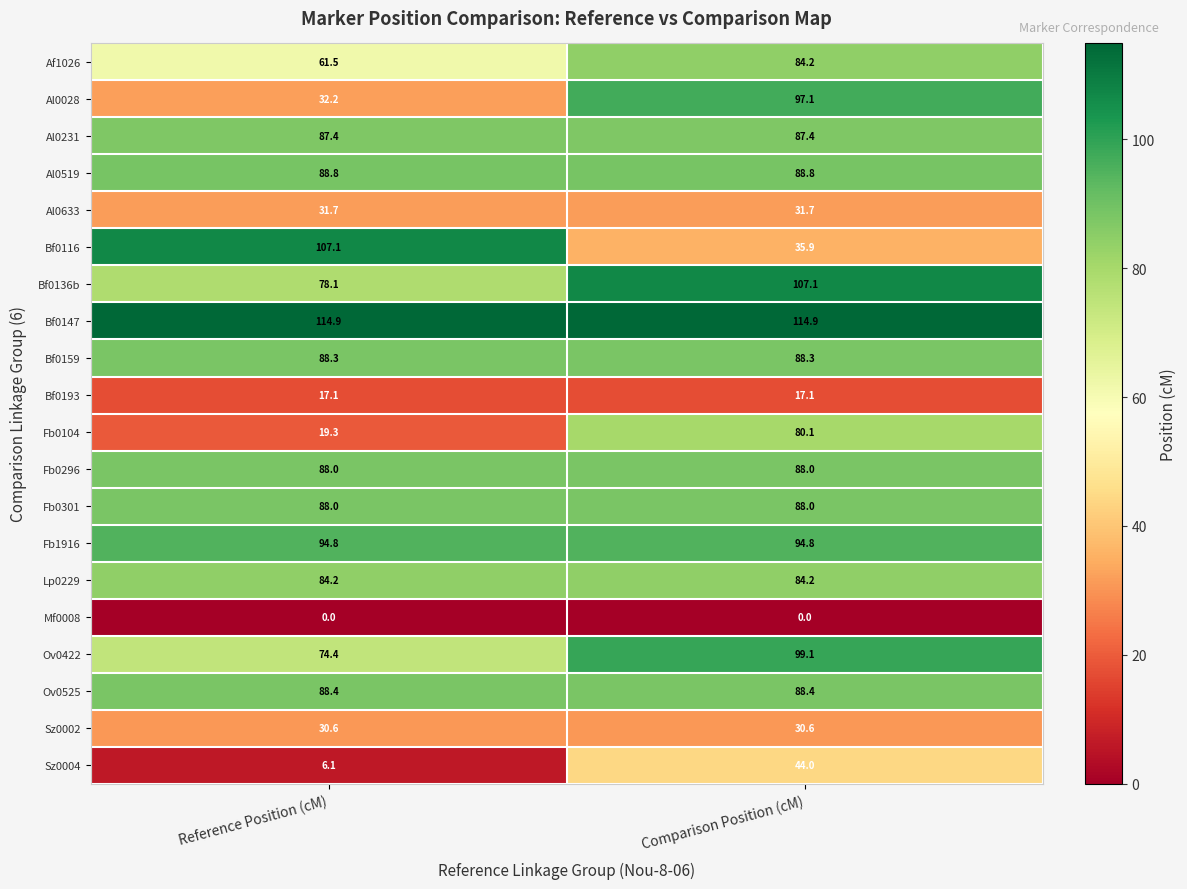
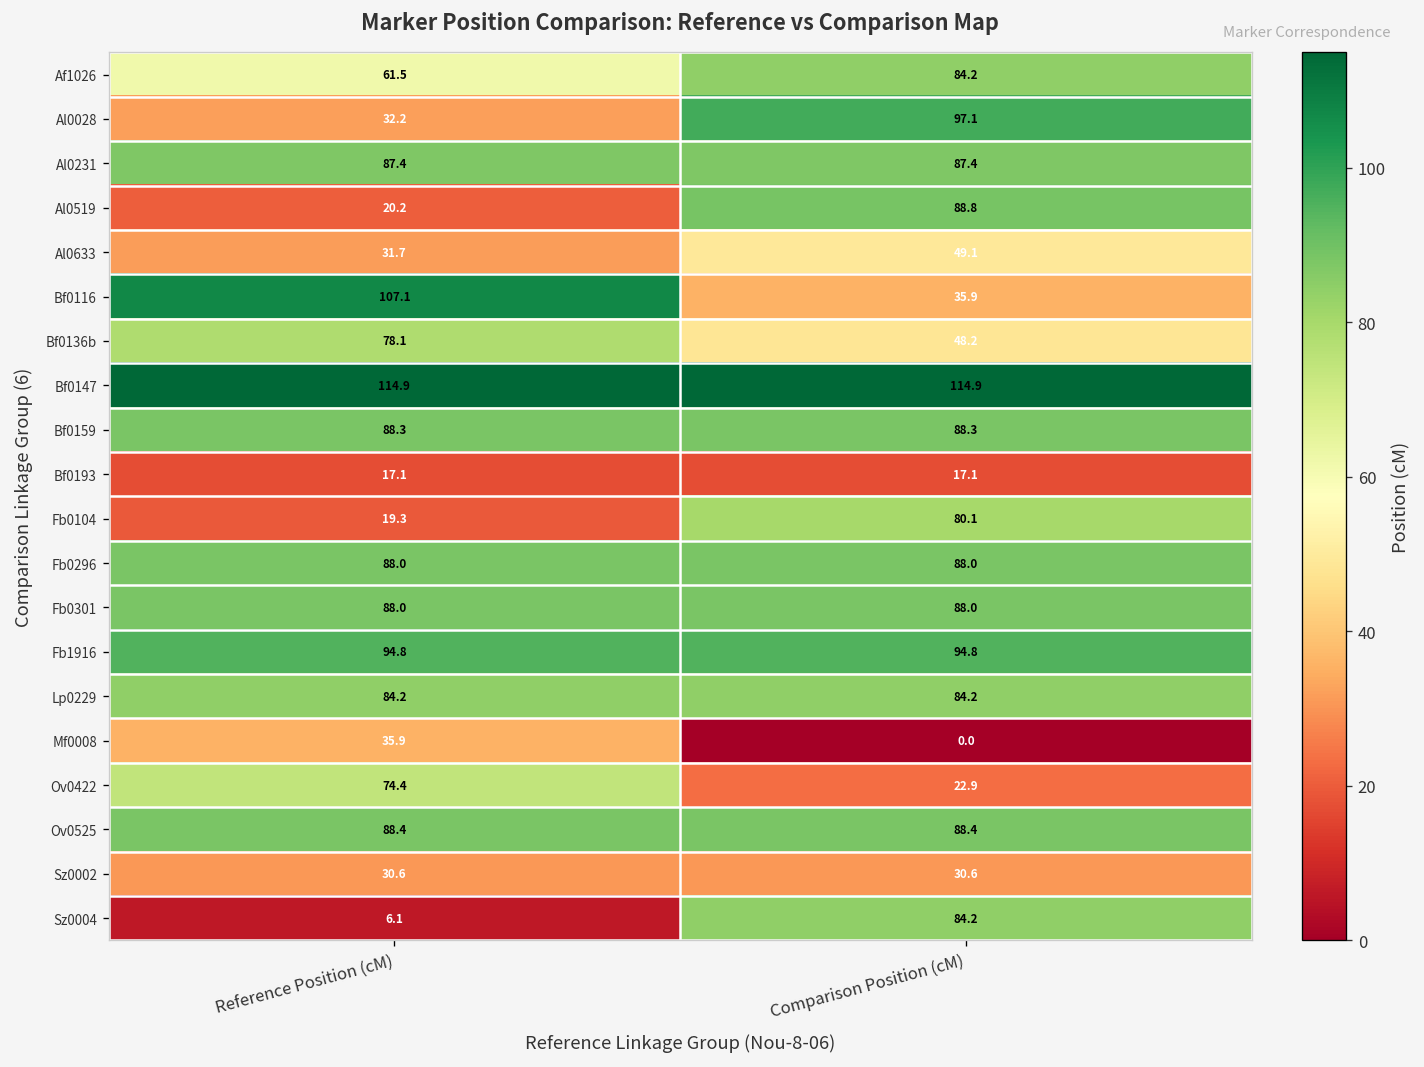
Al0519, Reference Position (cM): 88.8 -> 20.2
Al0633, Comparison Position (cM): 31.7 -> 49.1
Bf0136b, Comparison Position (cM): 107.1 -> 48.2
Mf0008, Reference Position (cM): 0.0 -> 35.9
Ov0422, Comparison Position (cM): 99.1 -> 22.9
Sz0004, Comparison Position (cM): 44.0 -> 84.2
